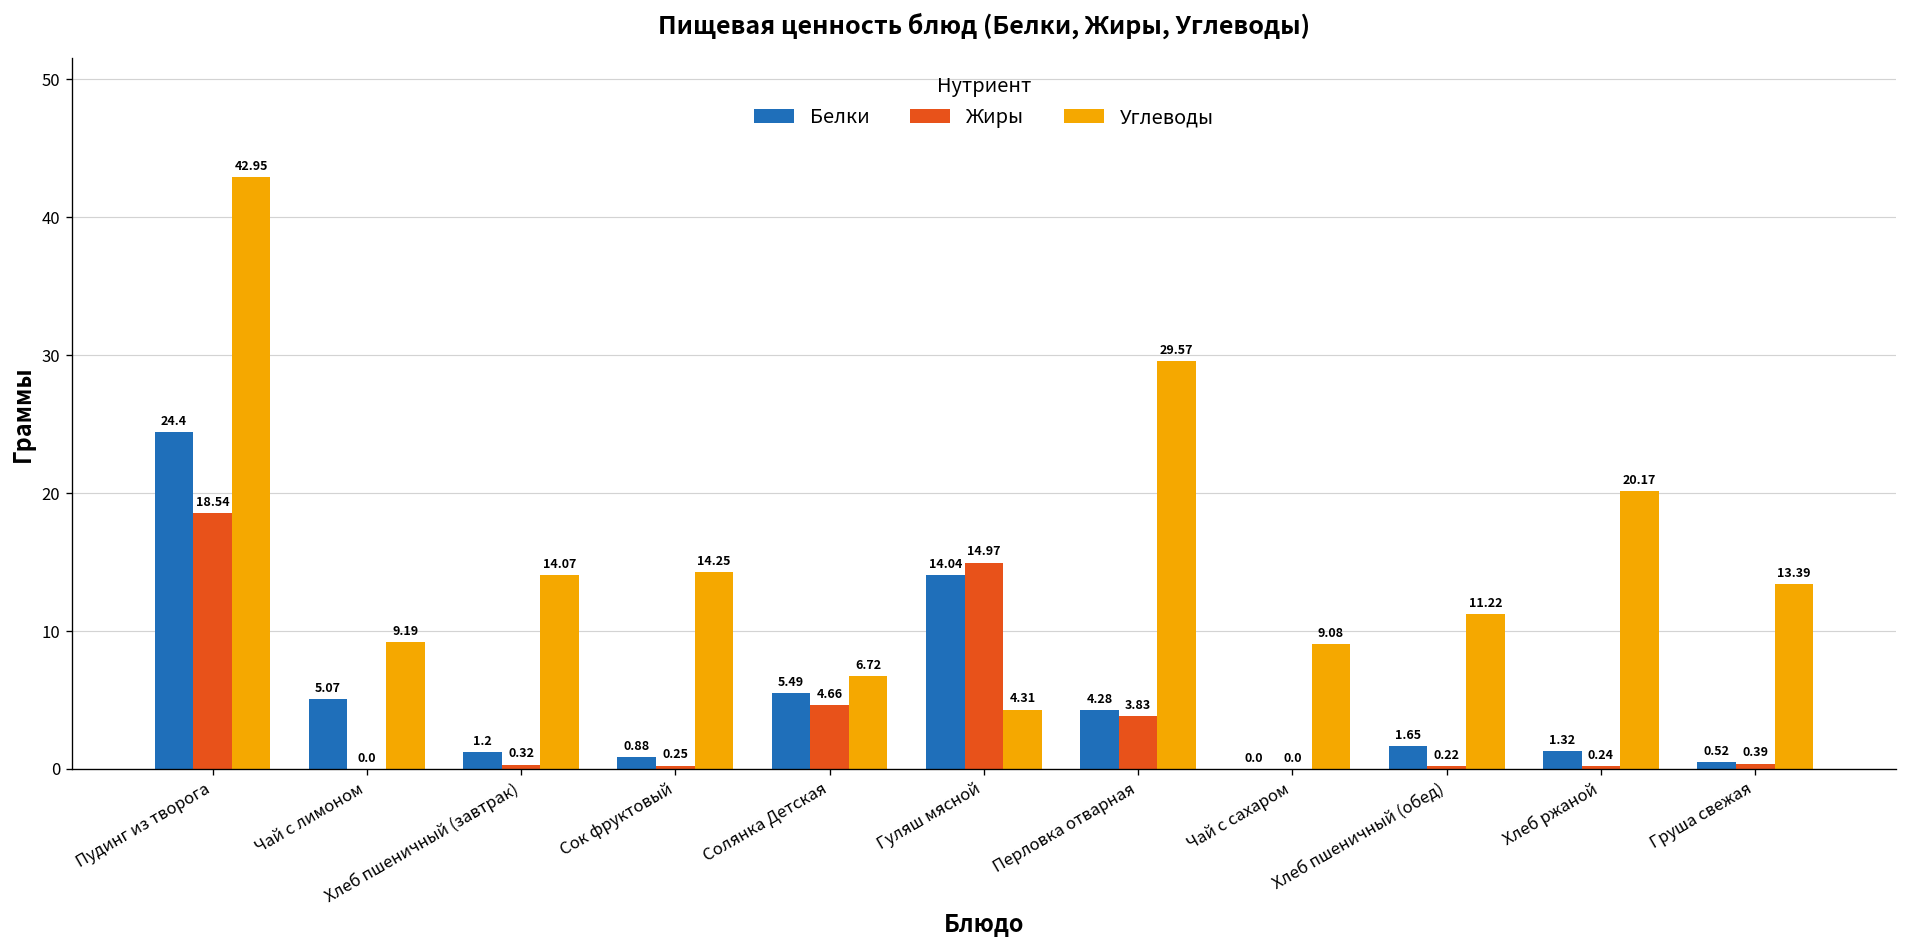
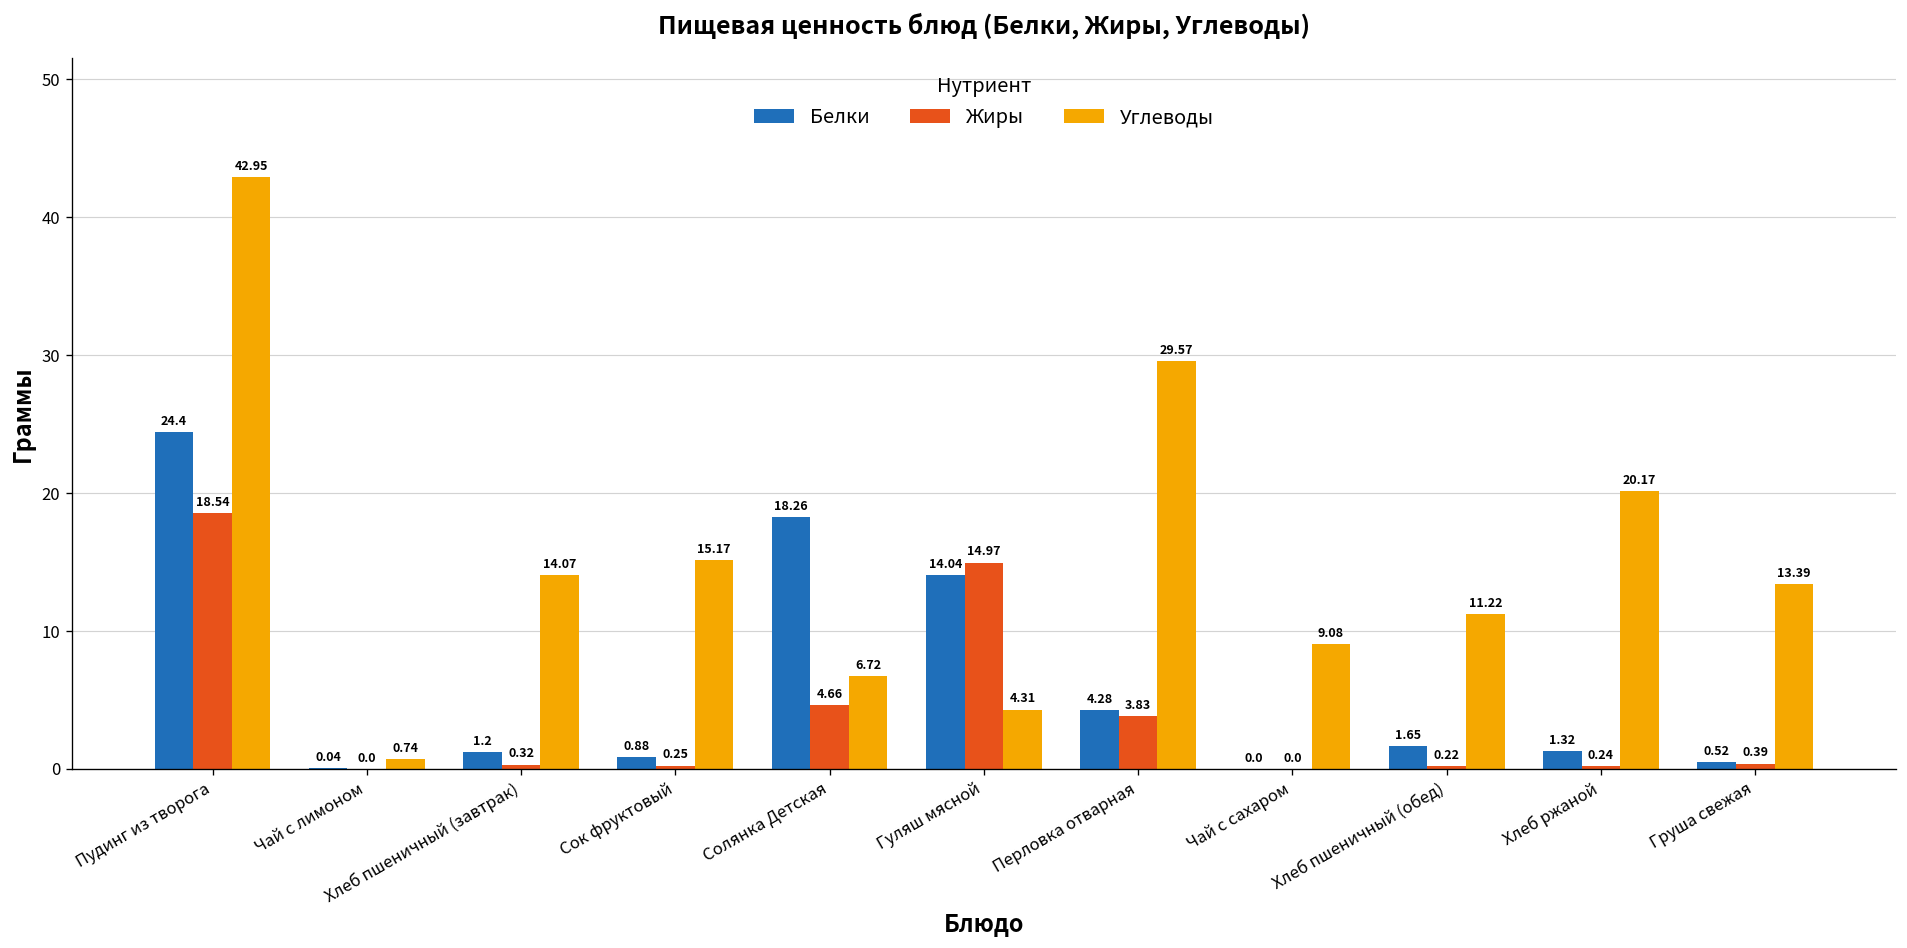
Белки, Чай с лимоном: 5.07 -> 0.04
Углеводы, Чай с лимоном: 9.19 -> 0.74
Углеводы, Сок фруктовый: 14.25 -> 15.17
Белки, Солянка Детская: 5.49 -> 18.26
